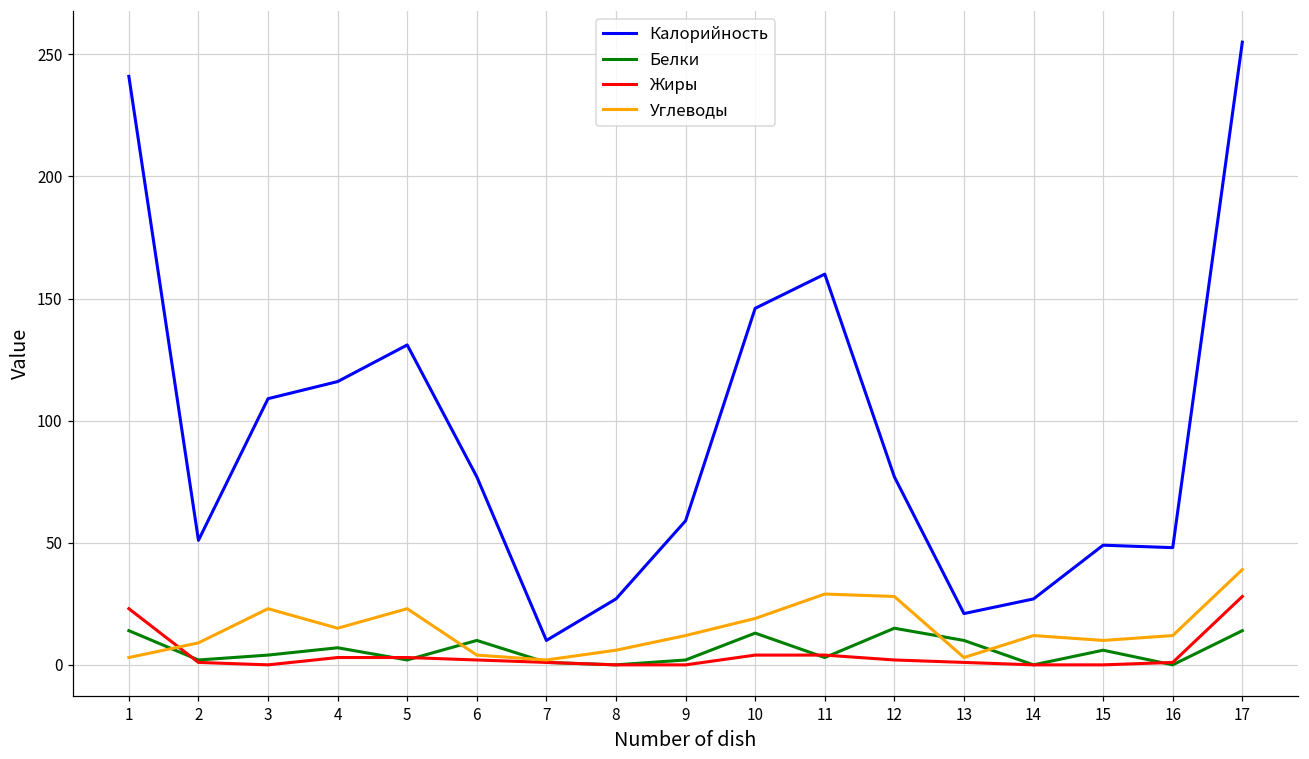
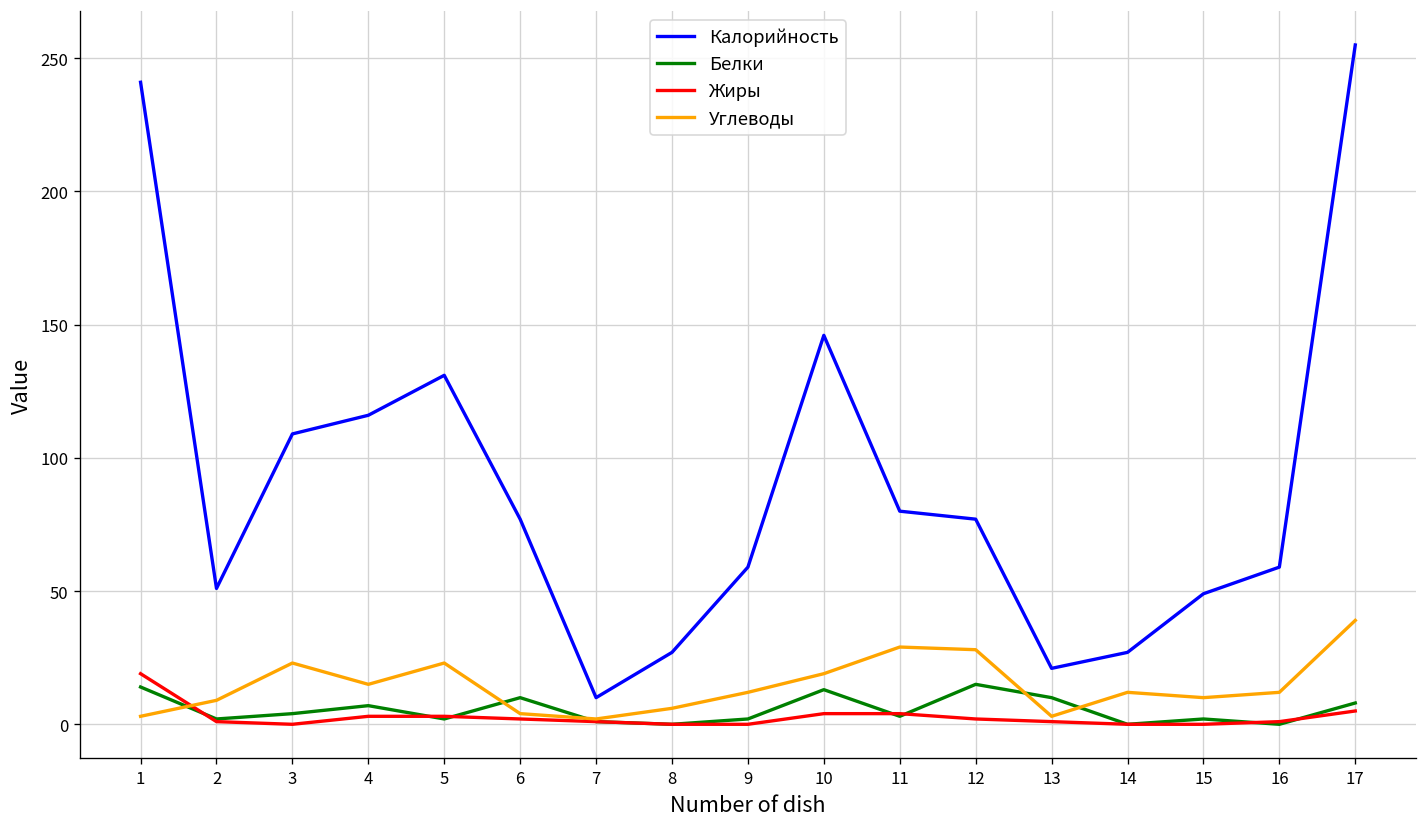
Жиры, 1: 23 -> 19
Калорийность, 11: 160 -> 80
Белки, 15: 6 -> 2
Калорийность, 16: 48 -> 59
Белки, 17: 14 -> 8
Жиры, 17: 28 -> 5
